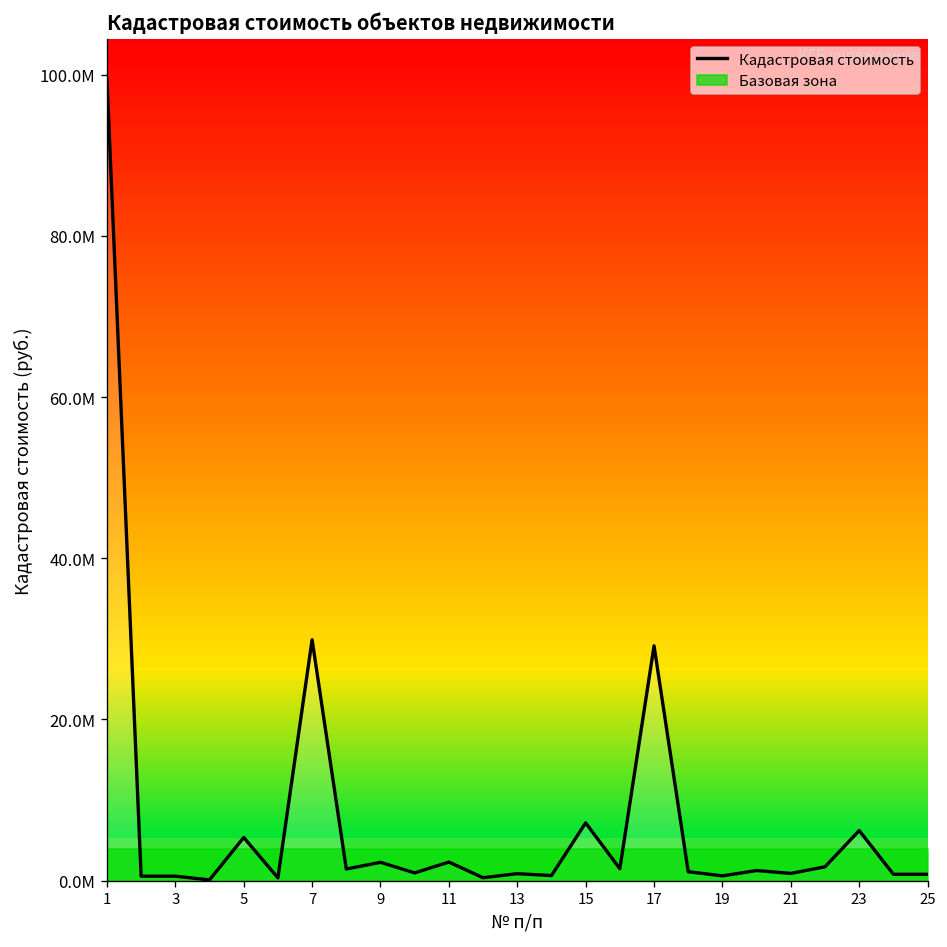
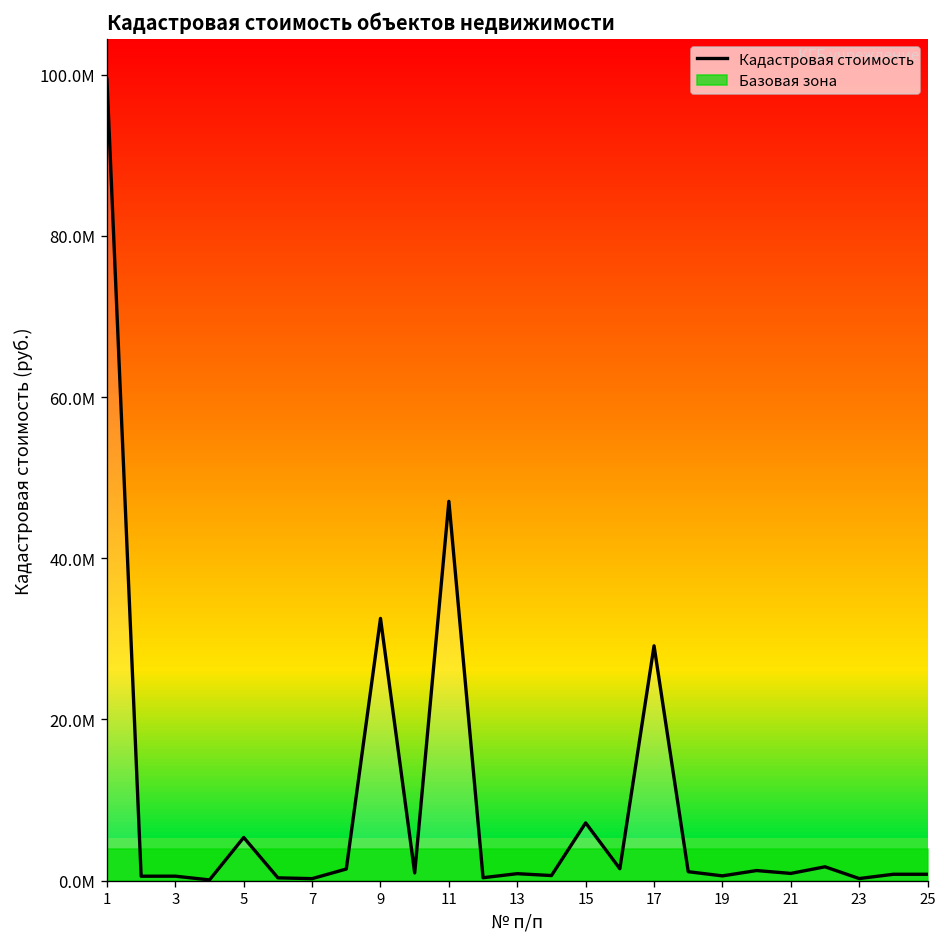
Кадастровая стоимость, 7: 30000000 -> 0
Кадастровая стоимость, 9: 2000000 -> 33000000
Кадастровая стоимость, 11: 2000000 -> 47000000
Кадастровая стоимость, 23: 6000000 -> 0
